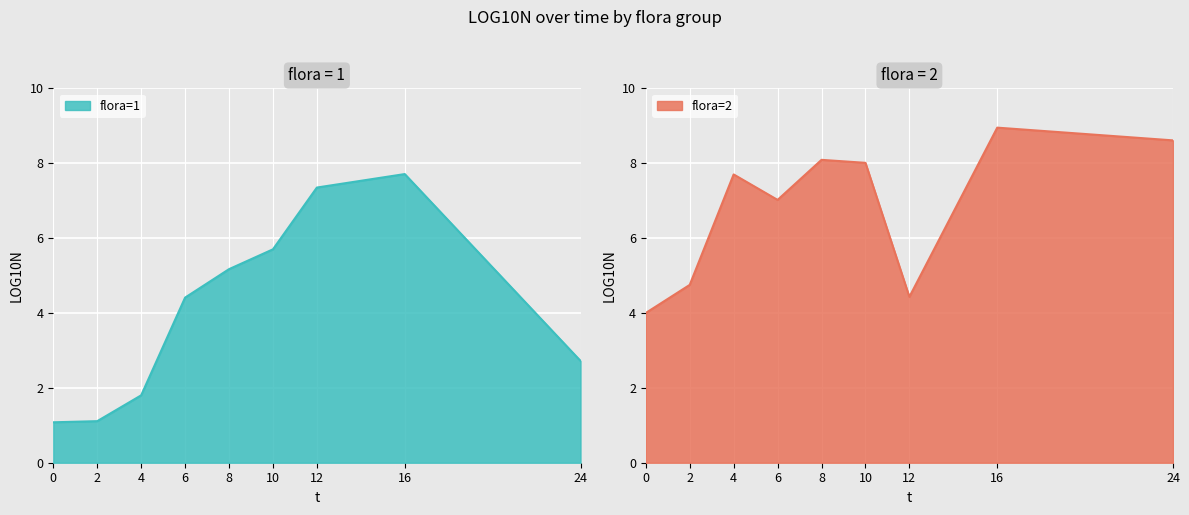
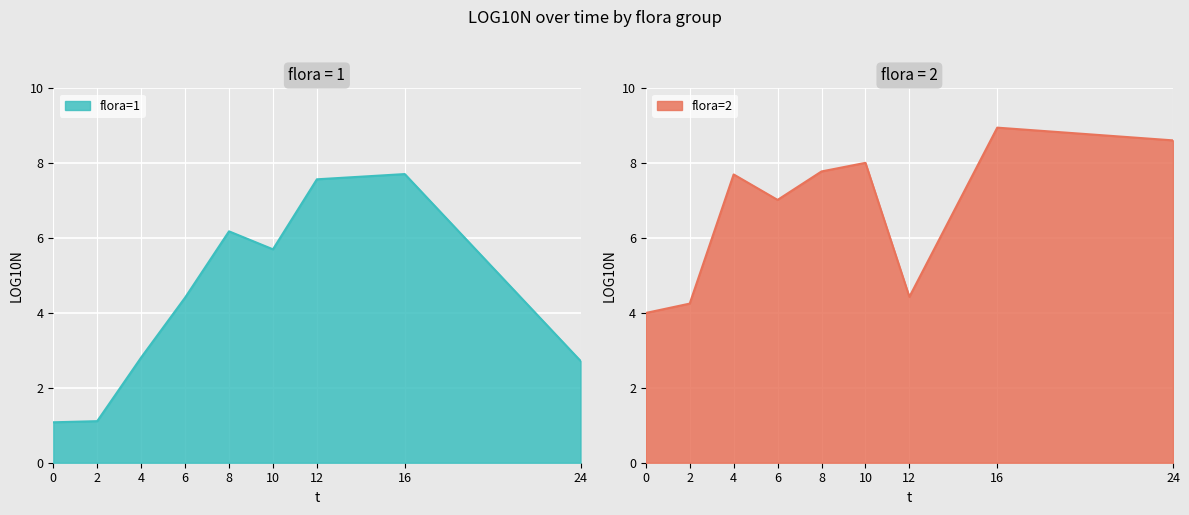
flora = 1, 4: 1.8 -> 2.8
flora = 1, 8: 5.2 -> 6.2
flora = 1, 12: 7.4 -> 7.6
flora = 2, 2: 4.8 -> 4.3
flora = 2, 8: 8.1 -> 7.8
